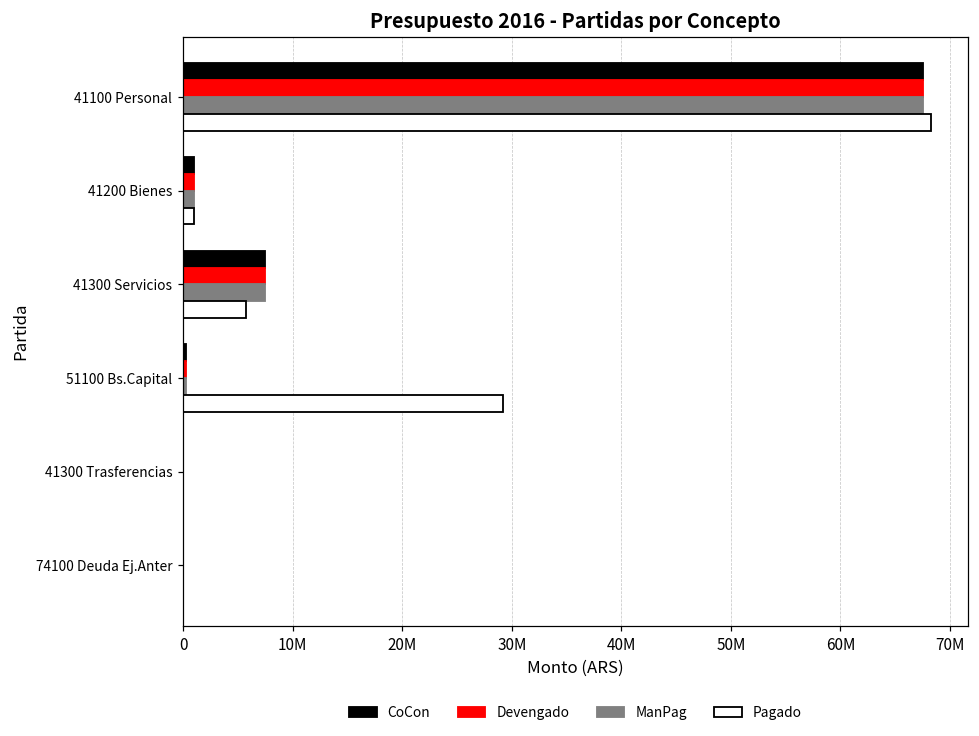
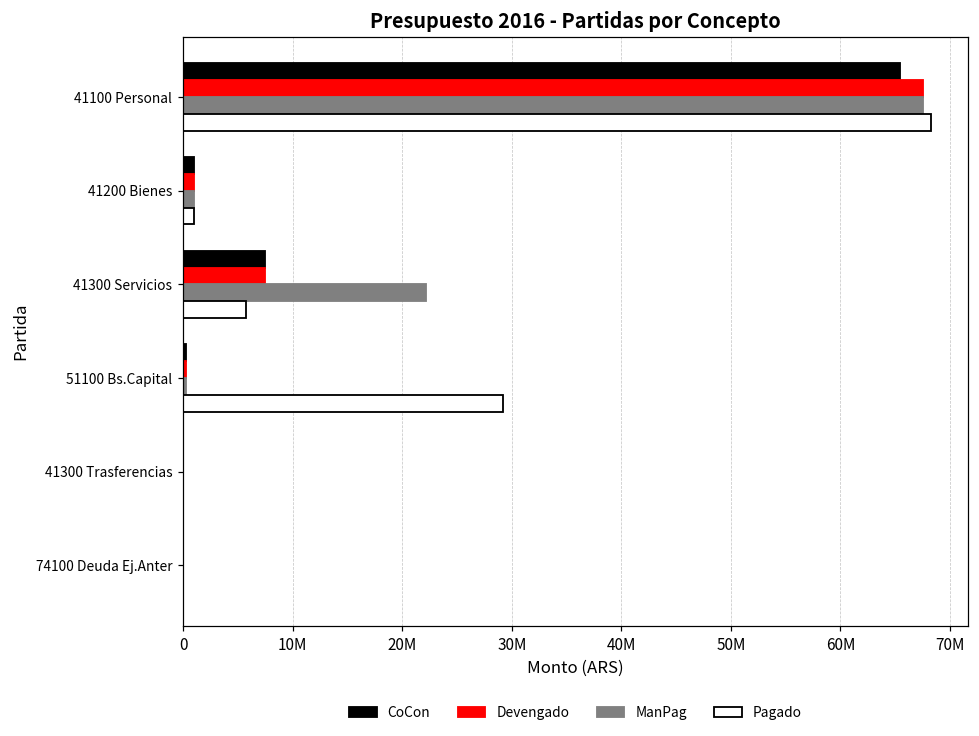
CoCon, 41100 Personal: 68000000 -> 65000000
ManPag, 41300 Servicios: 8000000 -> 22000000
